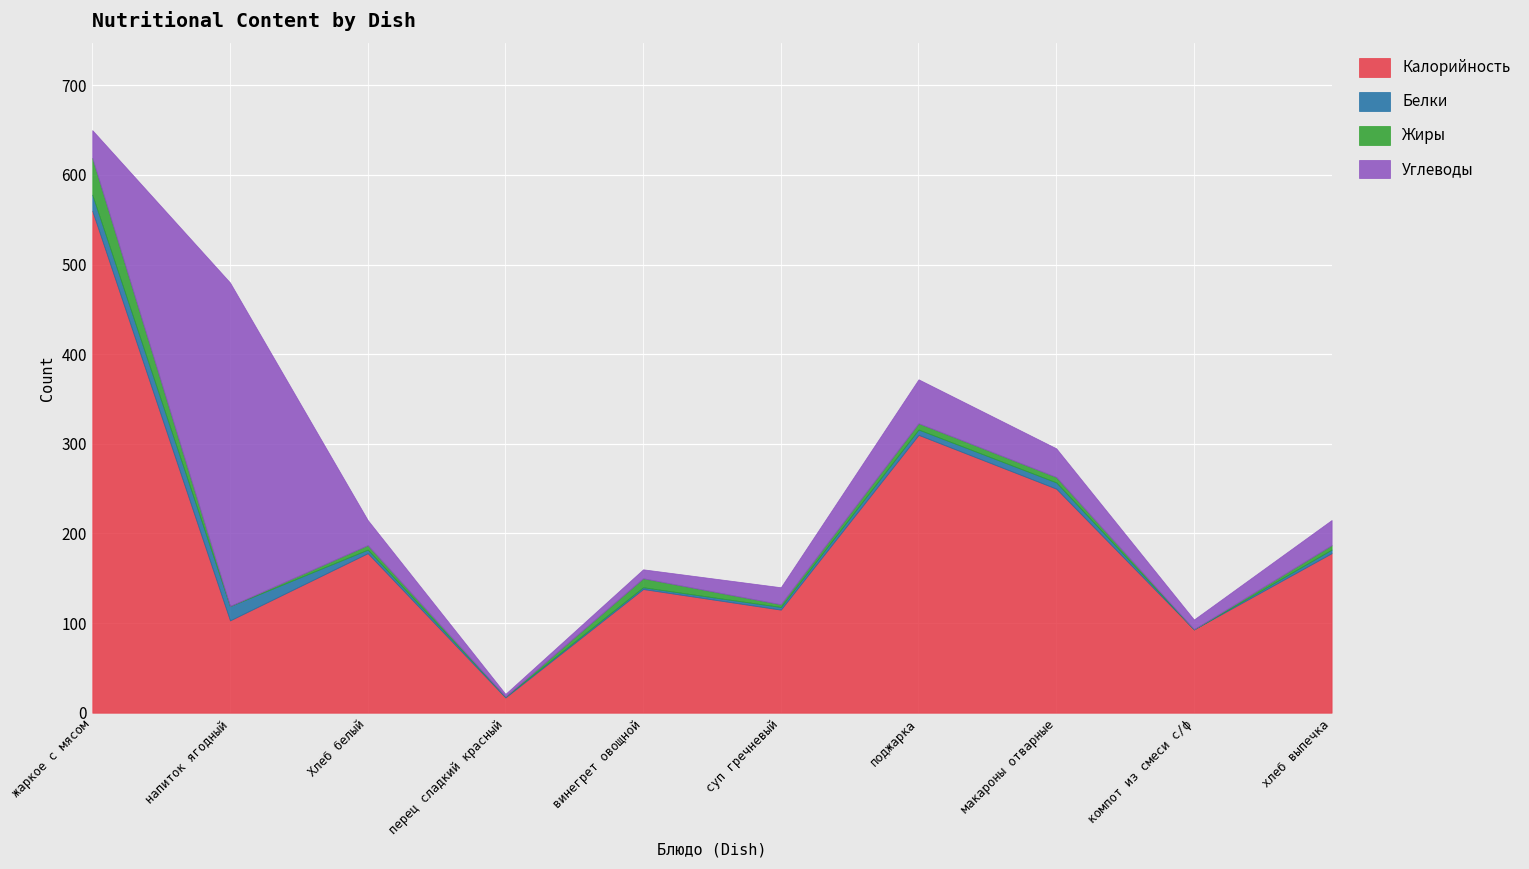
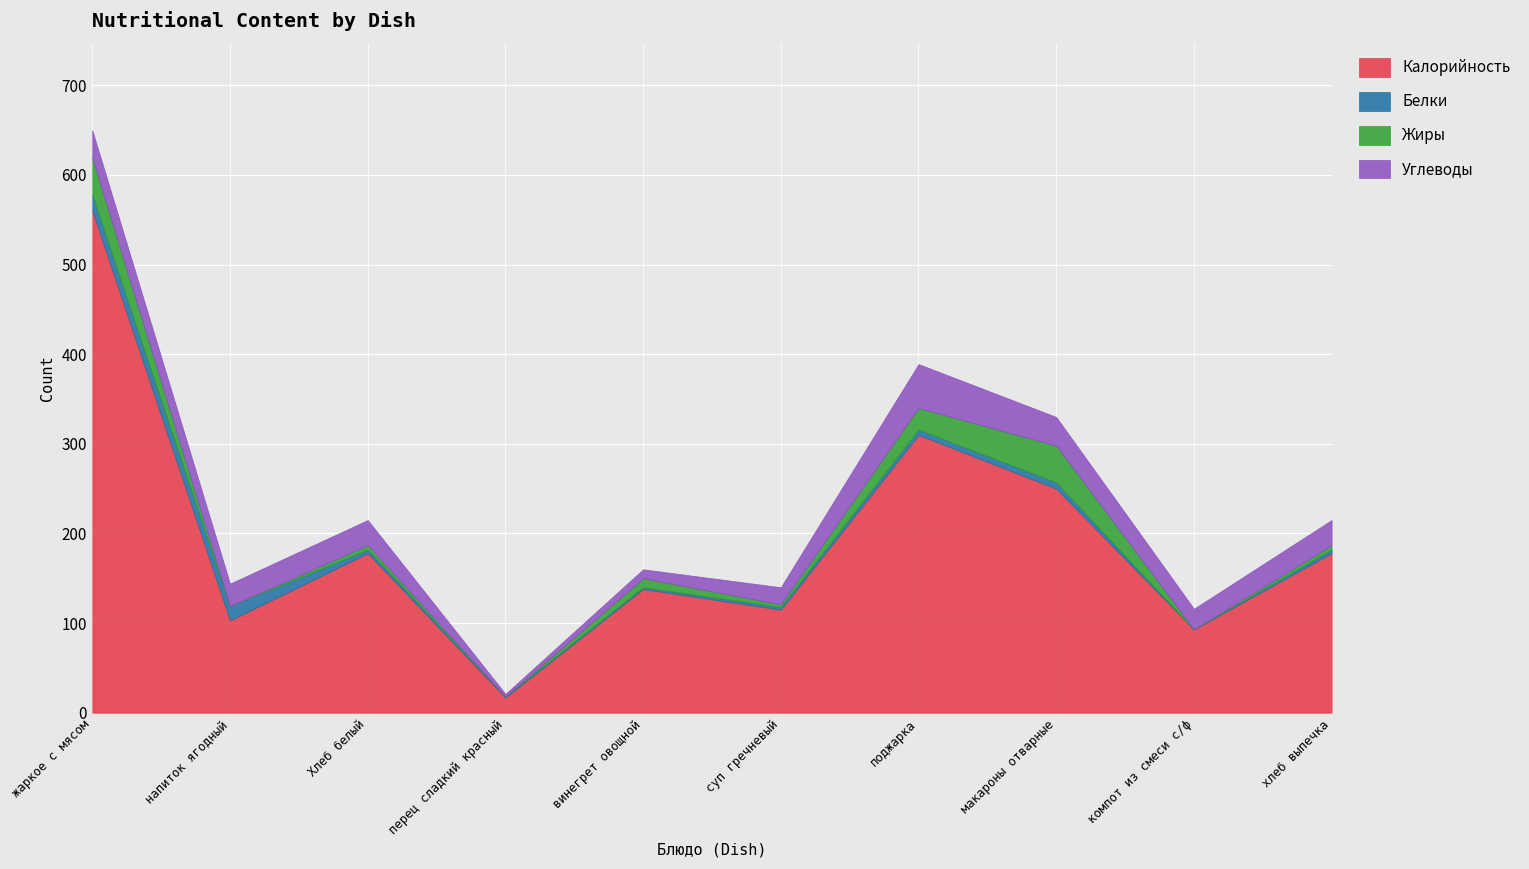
Углеводы, напиток ягодный: 360 -> 30
Жиры, поджарка: 10 -> 20
Жиры, макароны отварные: 10 -> 40
Углеводы, компот из смеси с/ф: 10 -> 20
